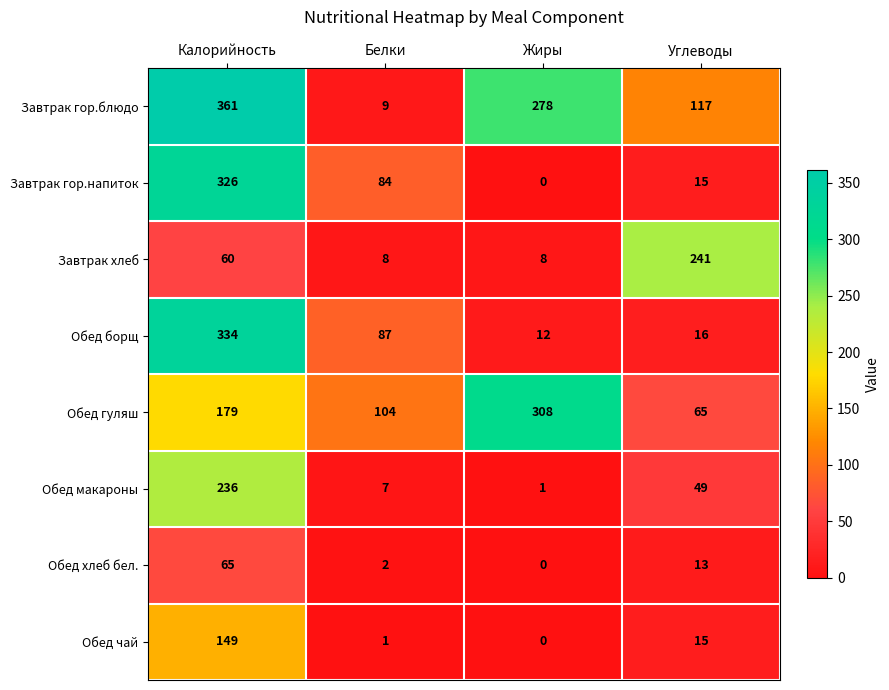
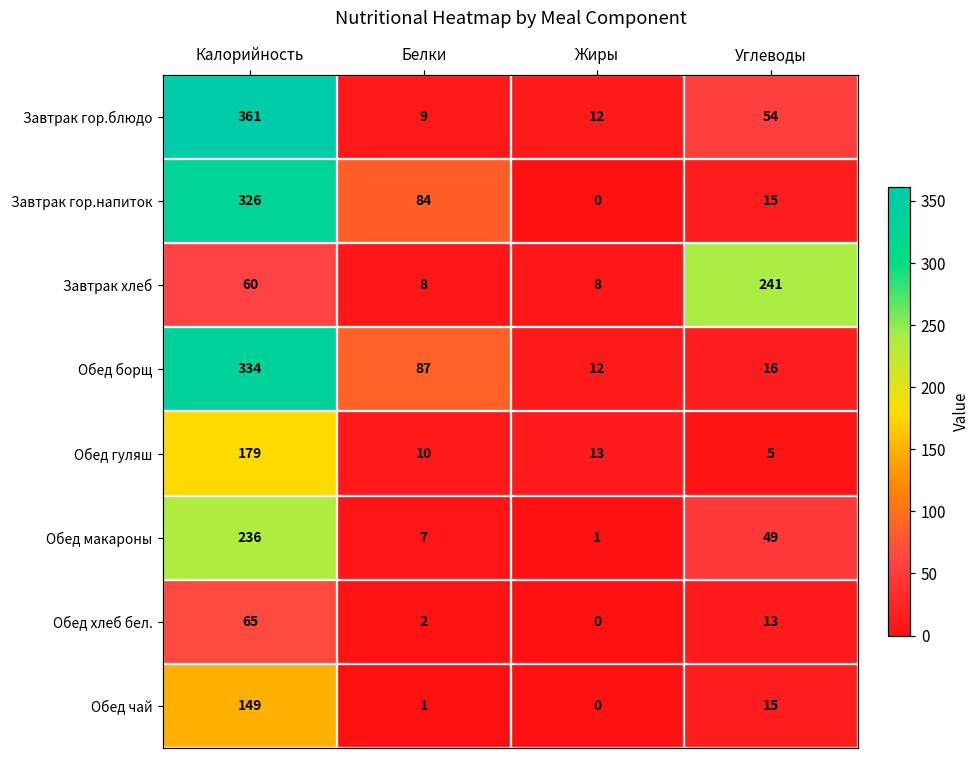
Завтрак гор.блюдо, Жиры: 278 -> 12
Завтрак гор.блюдо, Углеводы: 117 -> 54
Обед гуляш, Белки: 104 -> 10
Обед гуляш, Жиры: 308 -> 13
Обед гуляш, Углеводы: 65 -> 5
